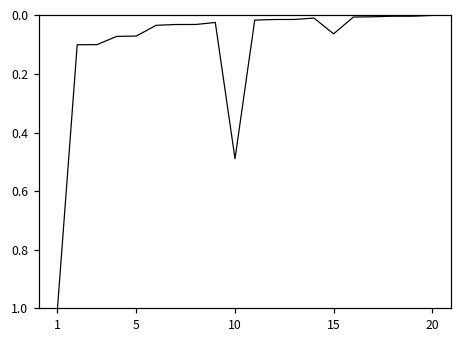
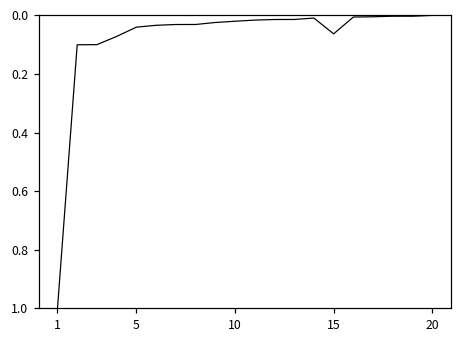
5: 0.07 -> 0.04
10: 0.49 -> 0.02
